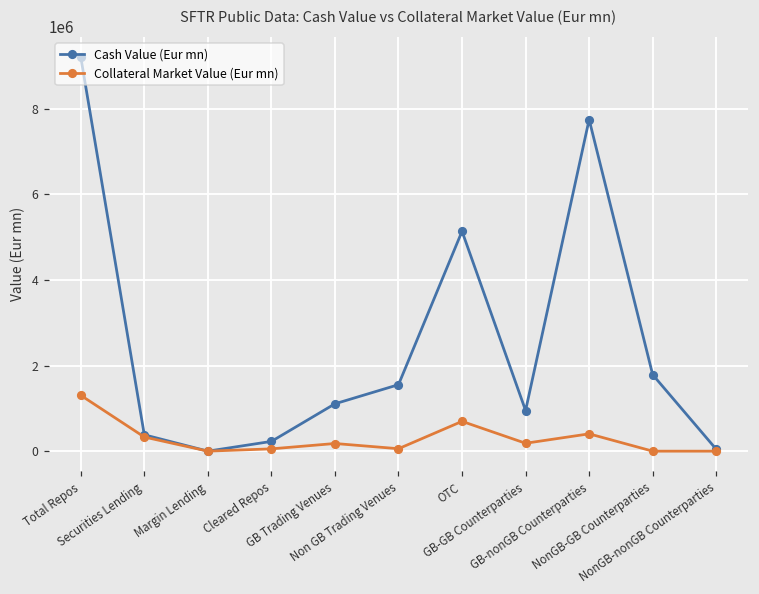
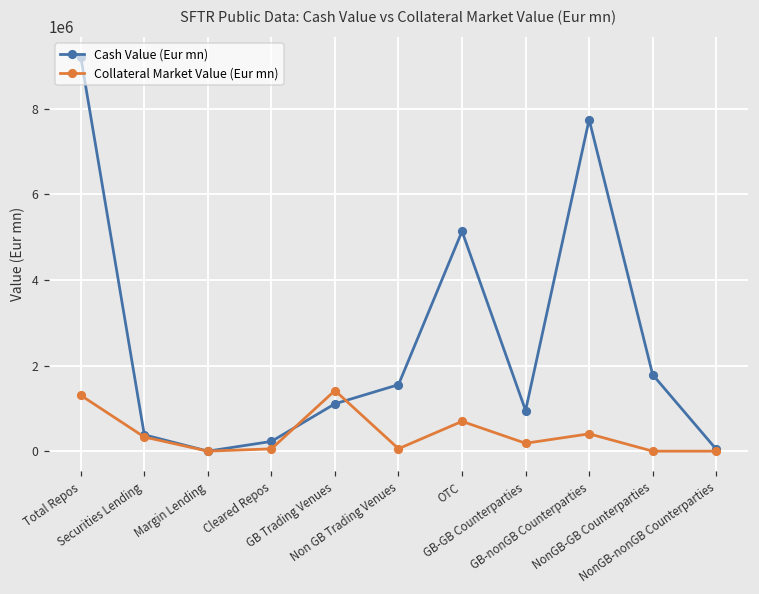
Collateral Market Value (Eur mn), GB Trading Venues: 200000 -> 1400000
